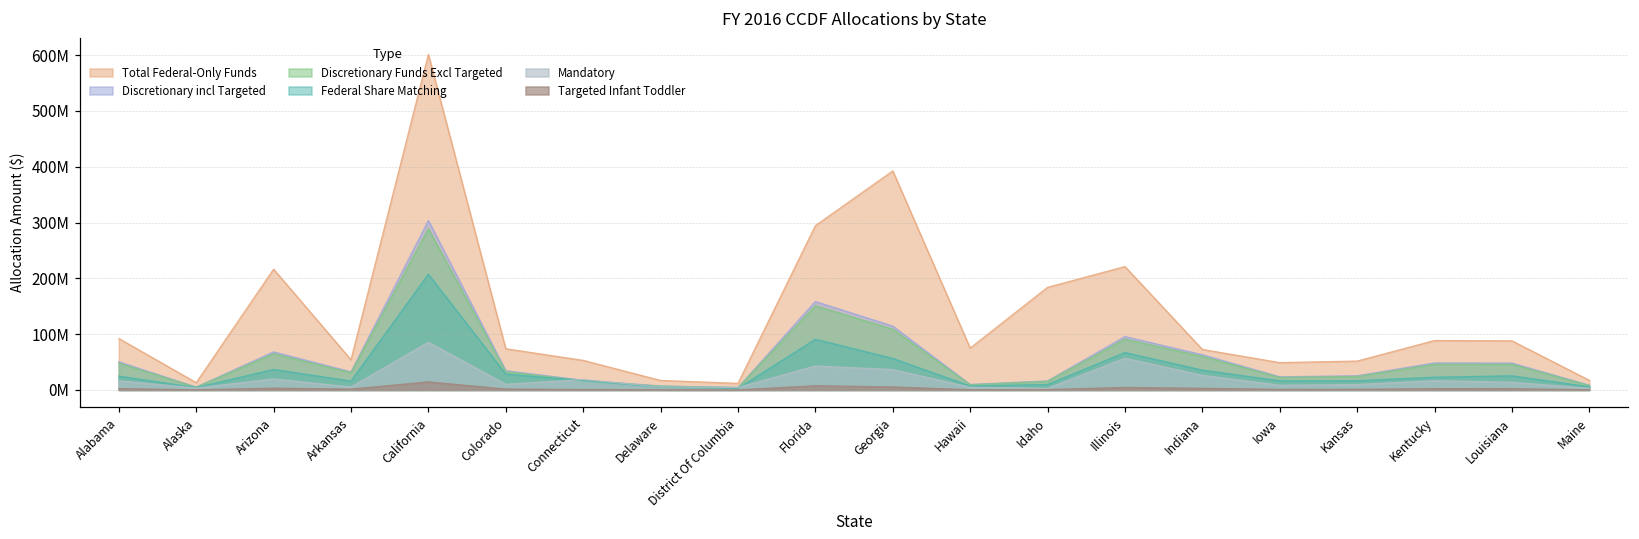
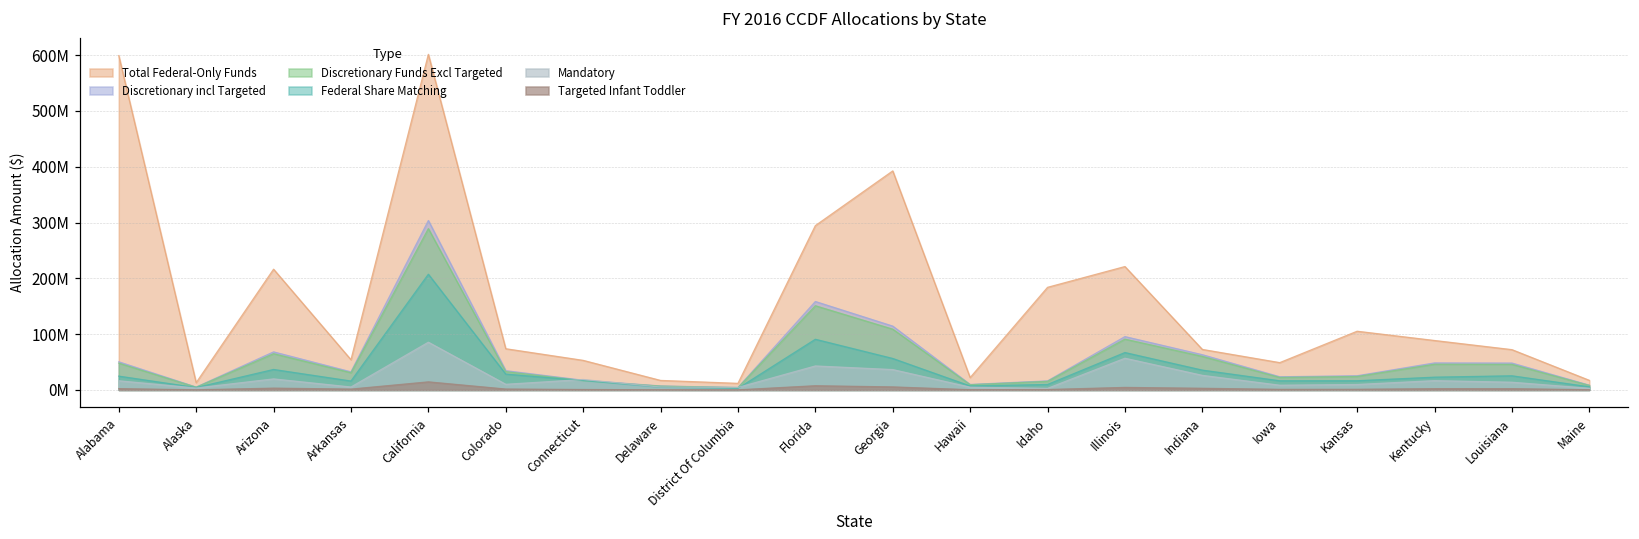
Total Federal-Only Funds, Alabama: 90000000 -> 600000000
Total Federal-Only Funds, Hawaii: 80000000 -> 20000000
Total Federal-Only Funds, Kansas: 50000000 -> 110000000
Total Federal-Only Funds, Louisiana: 90000000 -> 70000000
